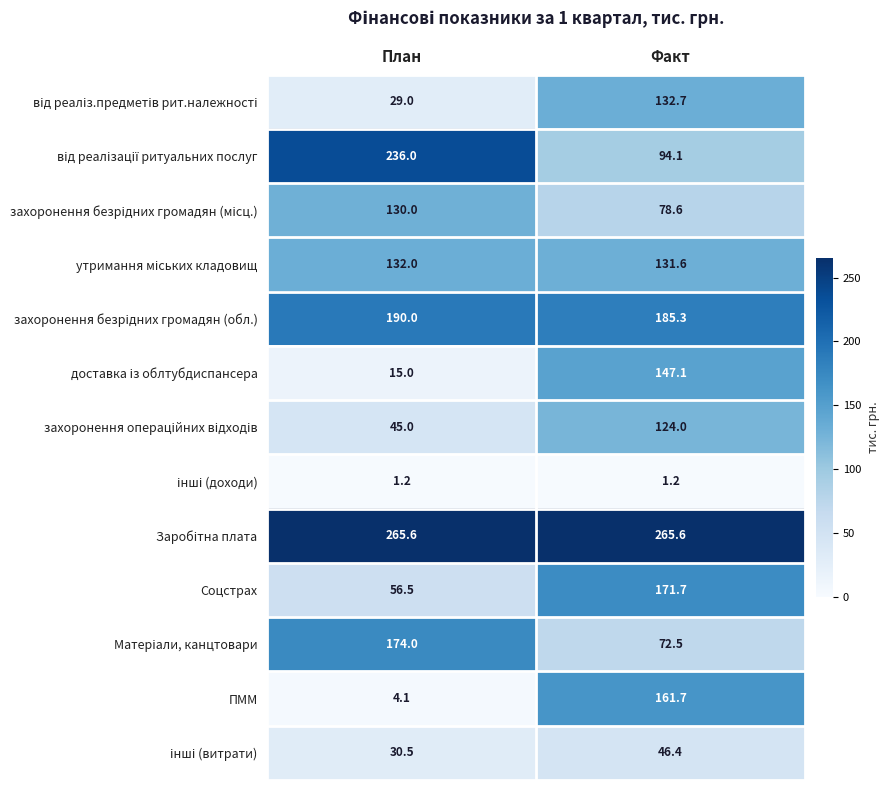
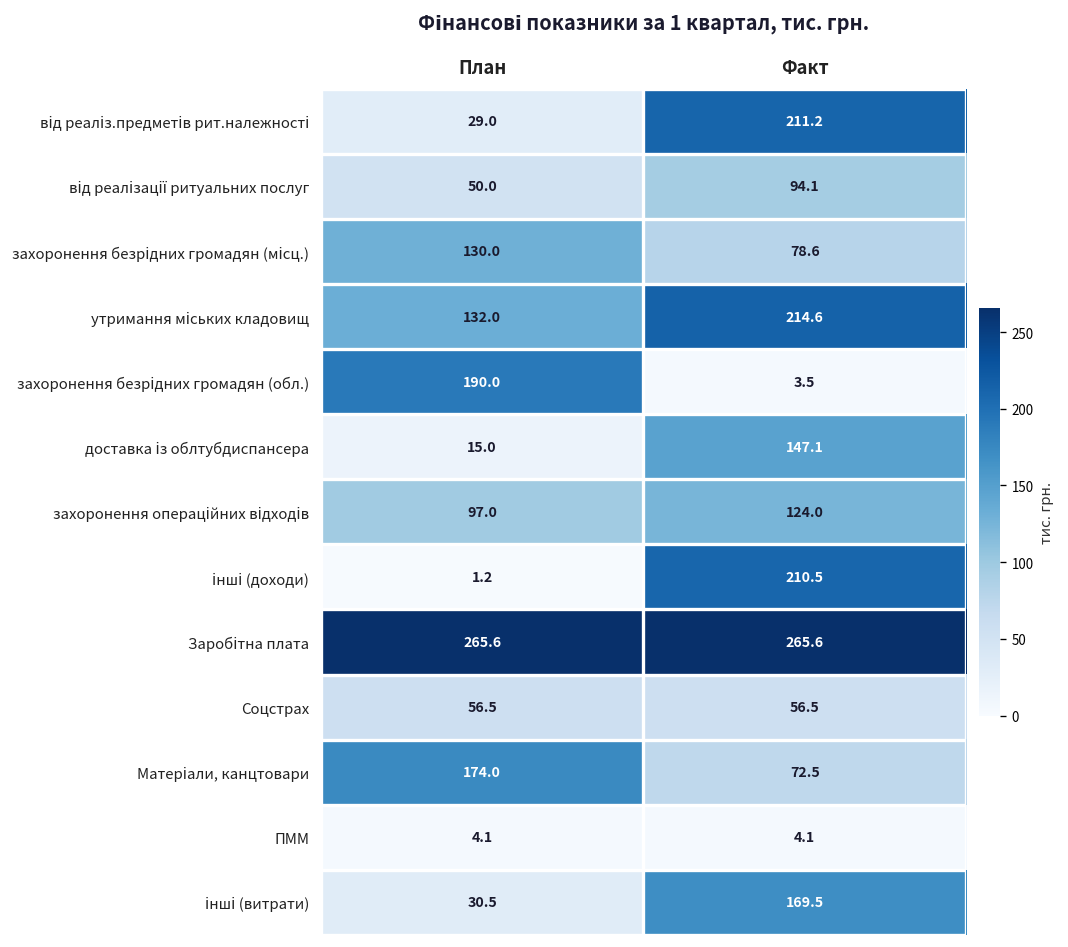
від реаліз.предметів рит.належності, Факт: 132.7 -> 211.2
від реалізації ритуальних послуг, План: 236.0 -> 50.0
утримання міських кладовищ, Факт: 131.6 -> 214.6
захоронення безрідних громадян (обл.), Факт: 185.3 -> 3.5
захоронення операційних відходів, План: 45.0 -> 97.0
інші (доходи), Факт: 1.2 -> 210.5
Соцстрах, Факт: 171.7 -> 56.5
ПММ, Факт: 161.7 -> 4.1
інші (витрати), Факт: 46.4 -> 169.5
